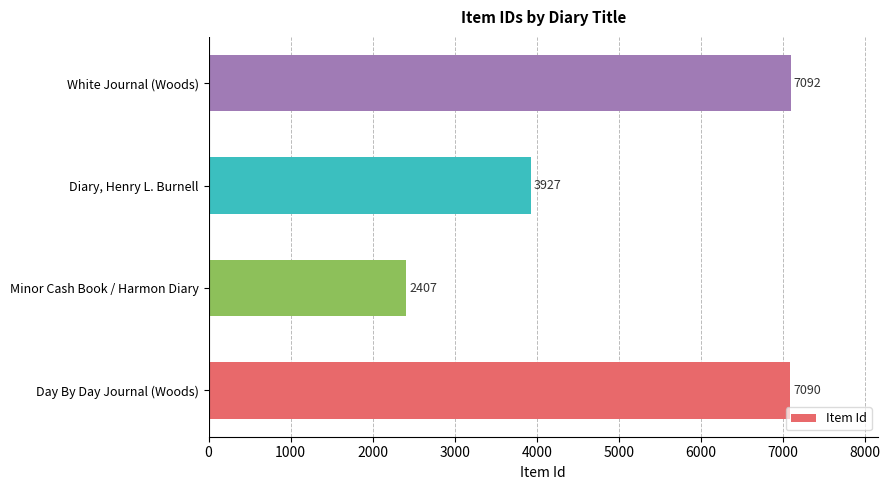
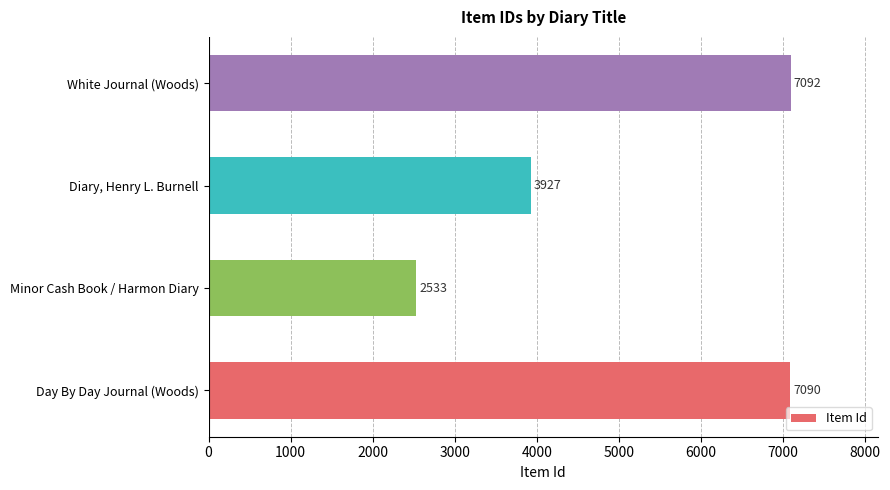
Minor Cash Book / Harmon Diary: 2407 -> 2533
